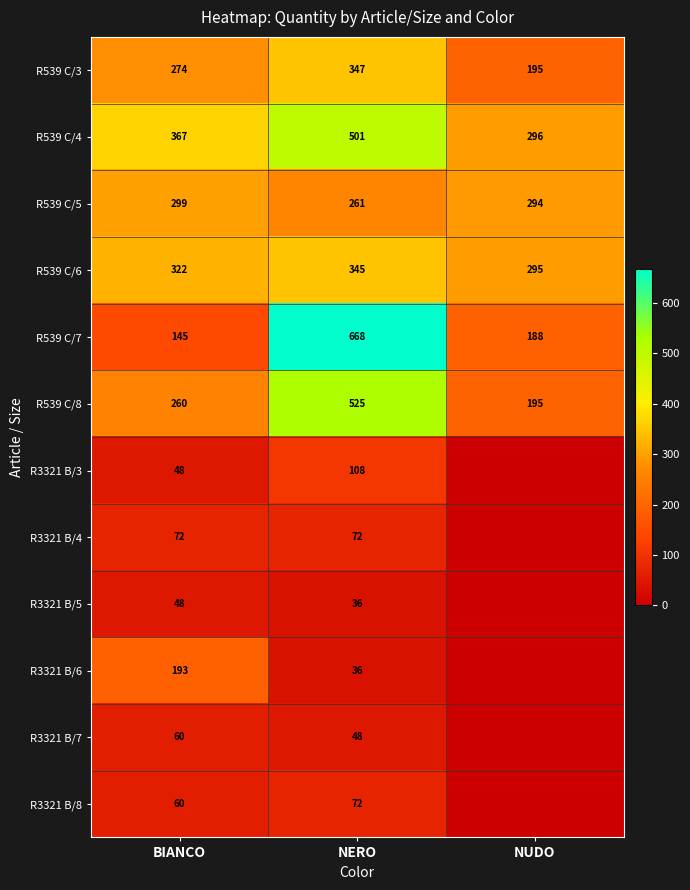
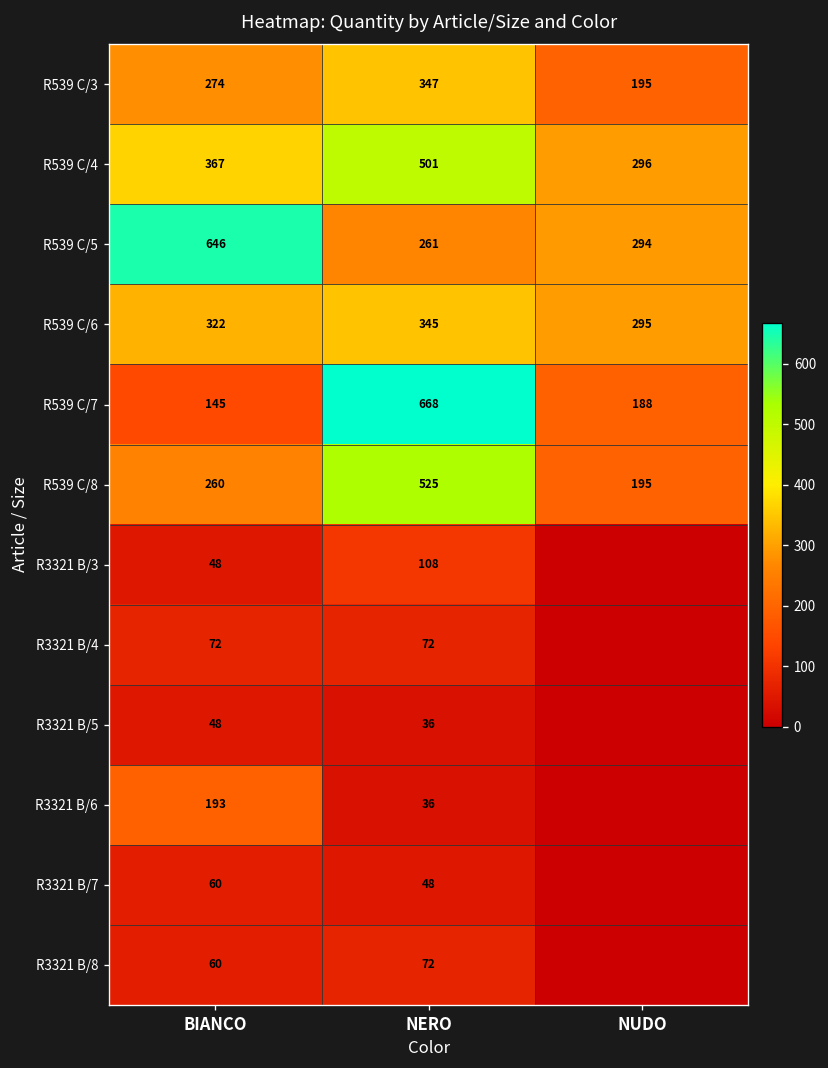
R539 C/5, BIANCO: 299 -> 646
